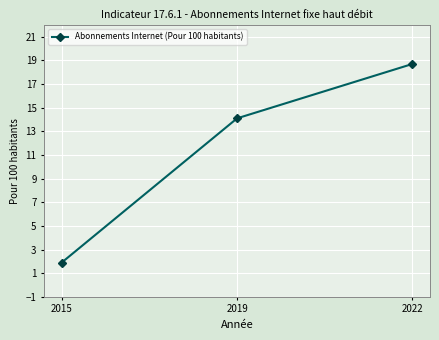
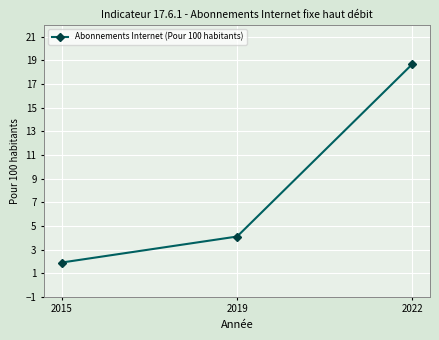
2019: 14.1 -> 4.1
